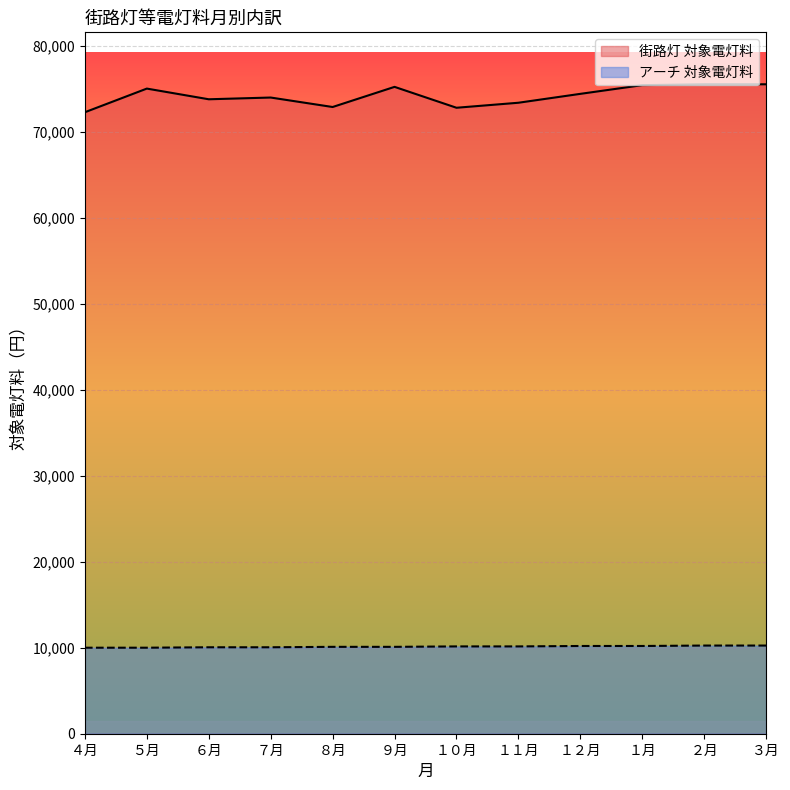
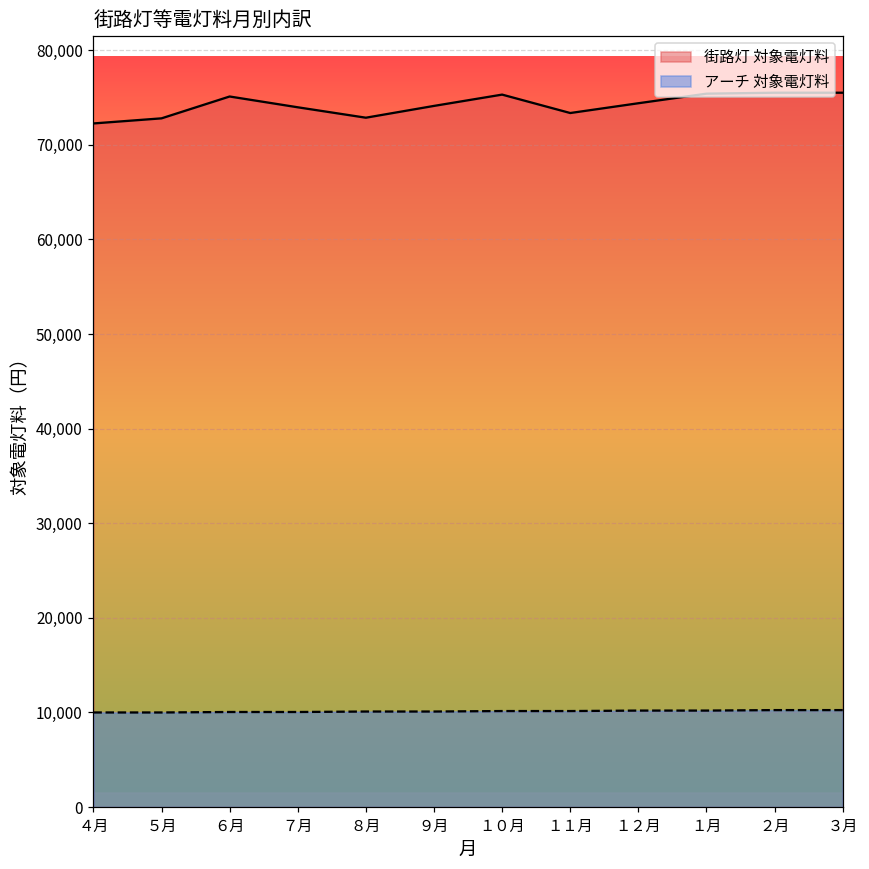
街路灯 対象電灯料, ５月: 75,000 -> 73,000
街路灯 対象電灯料, ６月: 74,000 -> 75,000
街路灯 対象電灯料, ９月: 75,000 -> 74,000
街路灯 対象電灯料, １０月: 73,000 -> 75,000
